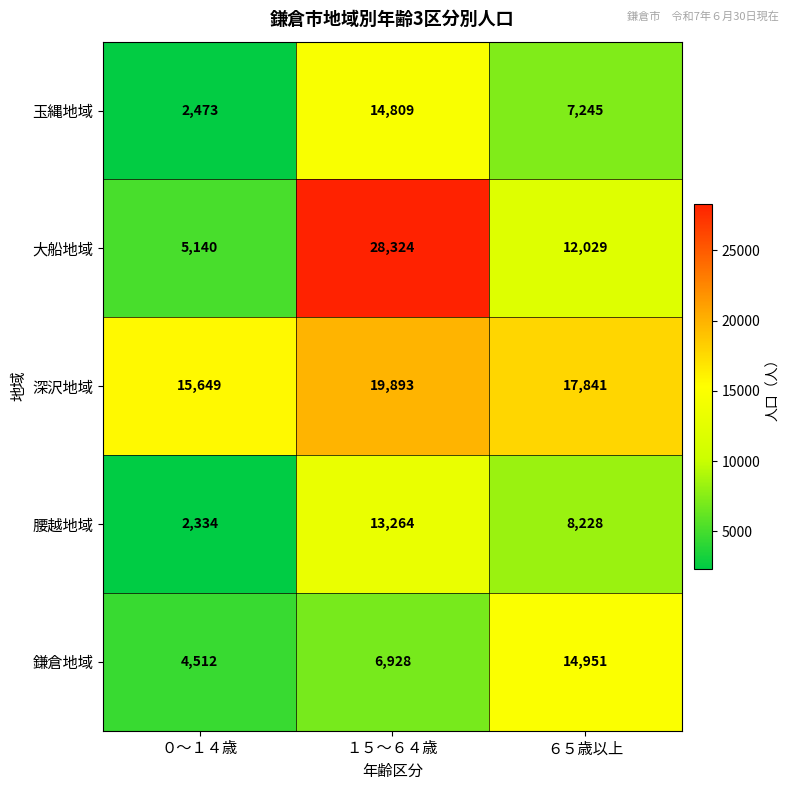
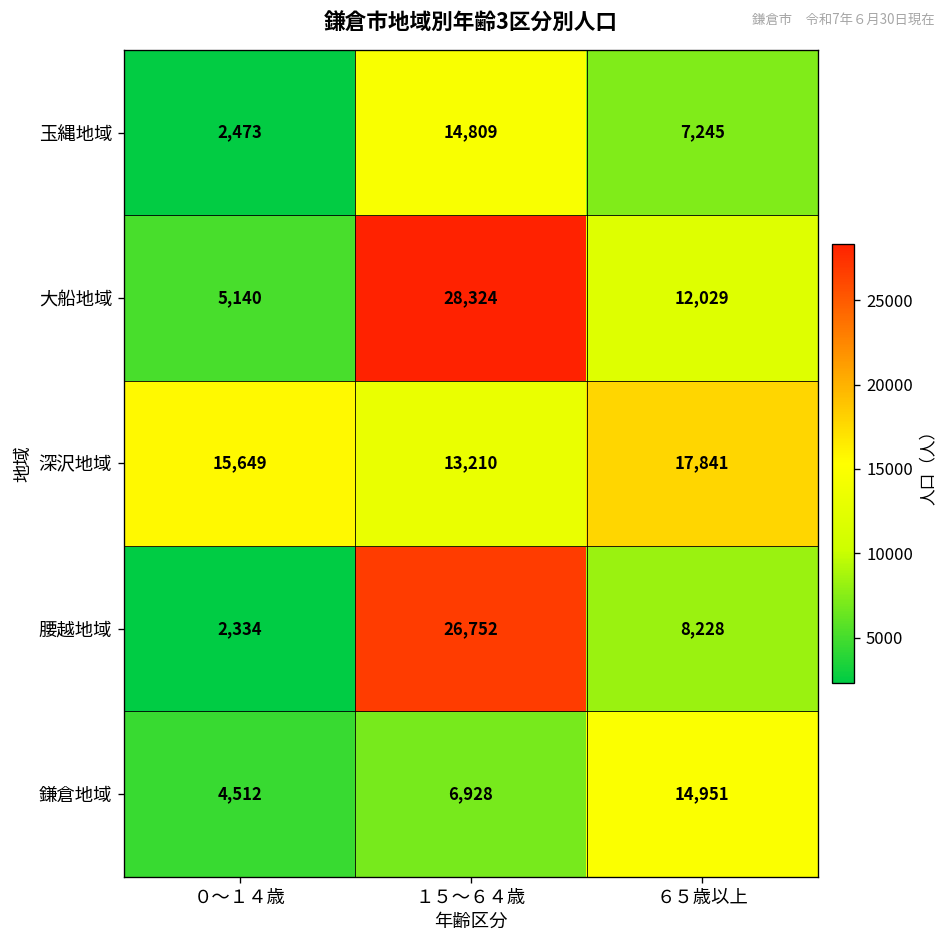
深沢地域, １５～６４歳: 19,893 -> 13,210
腰越地域, １５～６４歳: 13,264 -> 26,752
